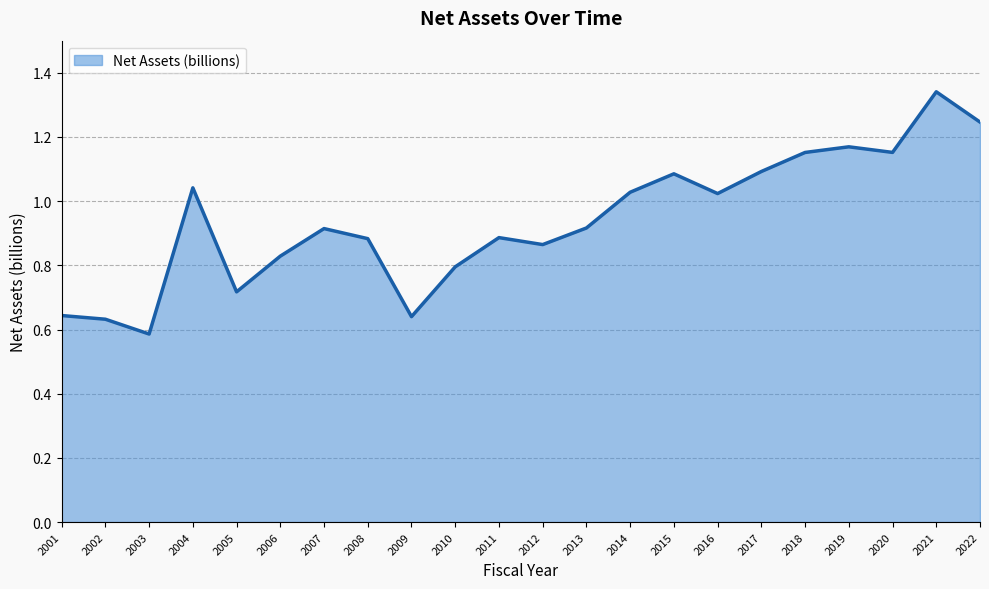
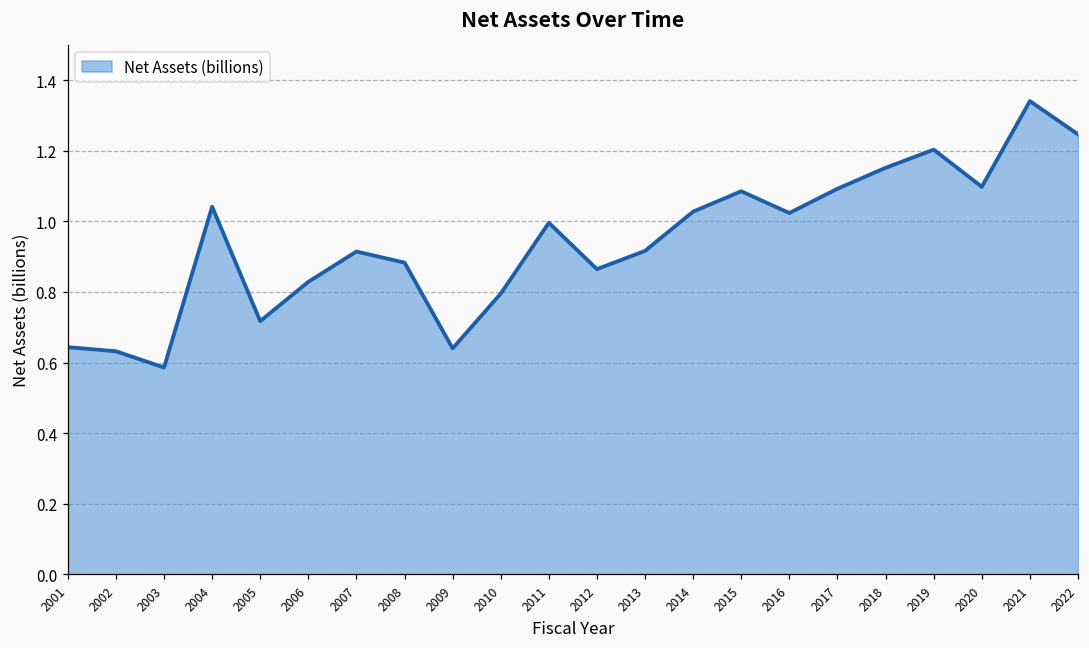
2011: 0.89 -> 1.00
2019: 1.17 -> 1.20
2020: 1.15 -> 1.10
